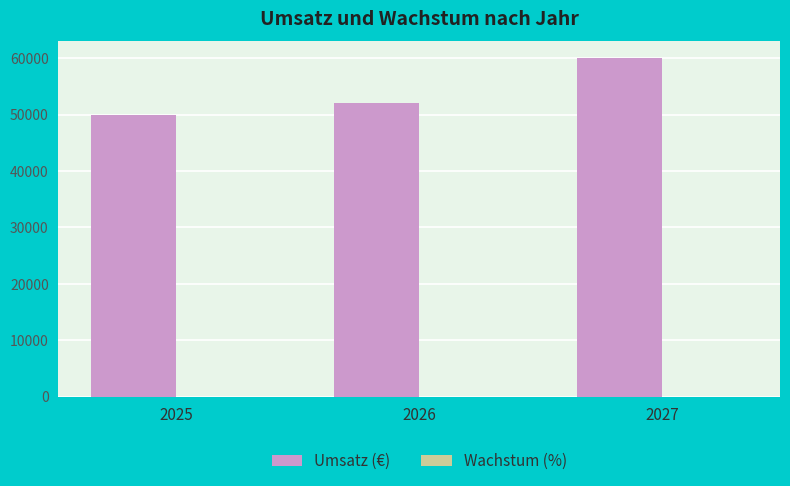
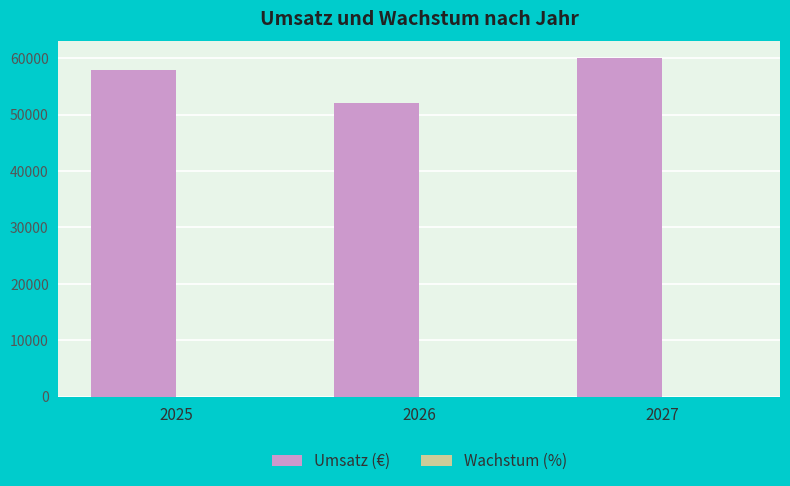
Umsatz (€), 2025: 50000 -> 58000
